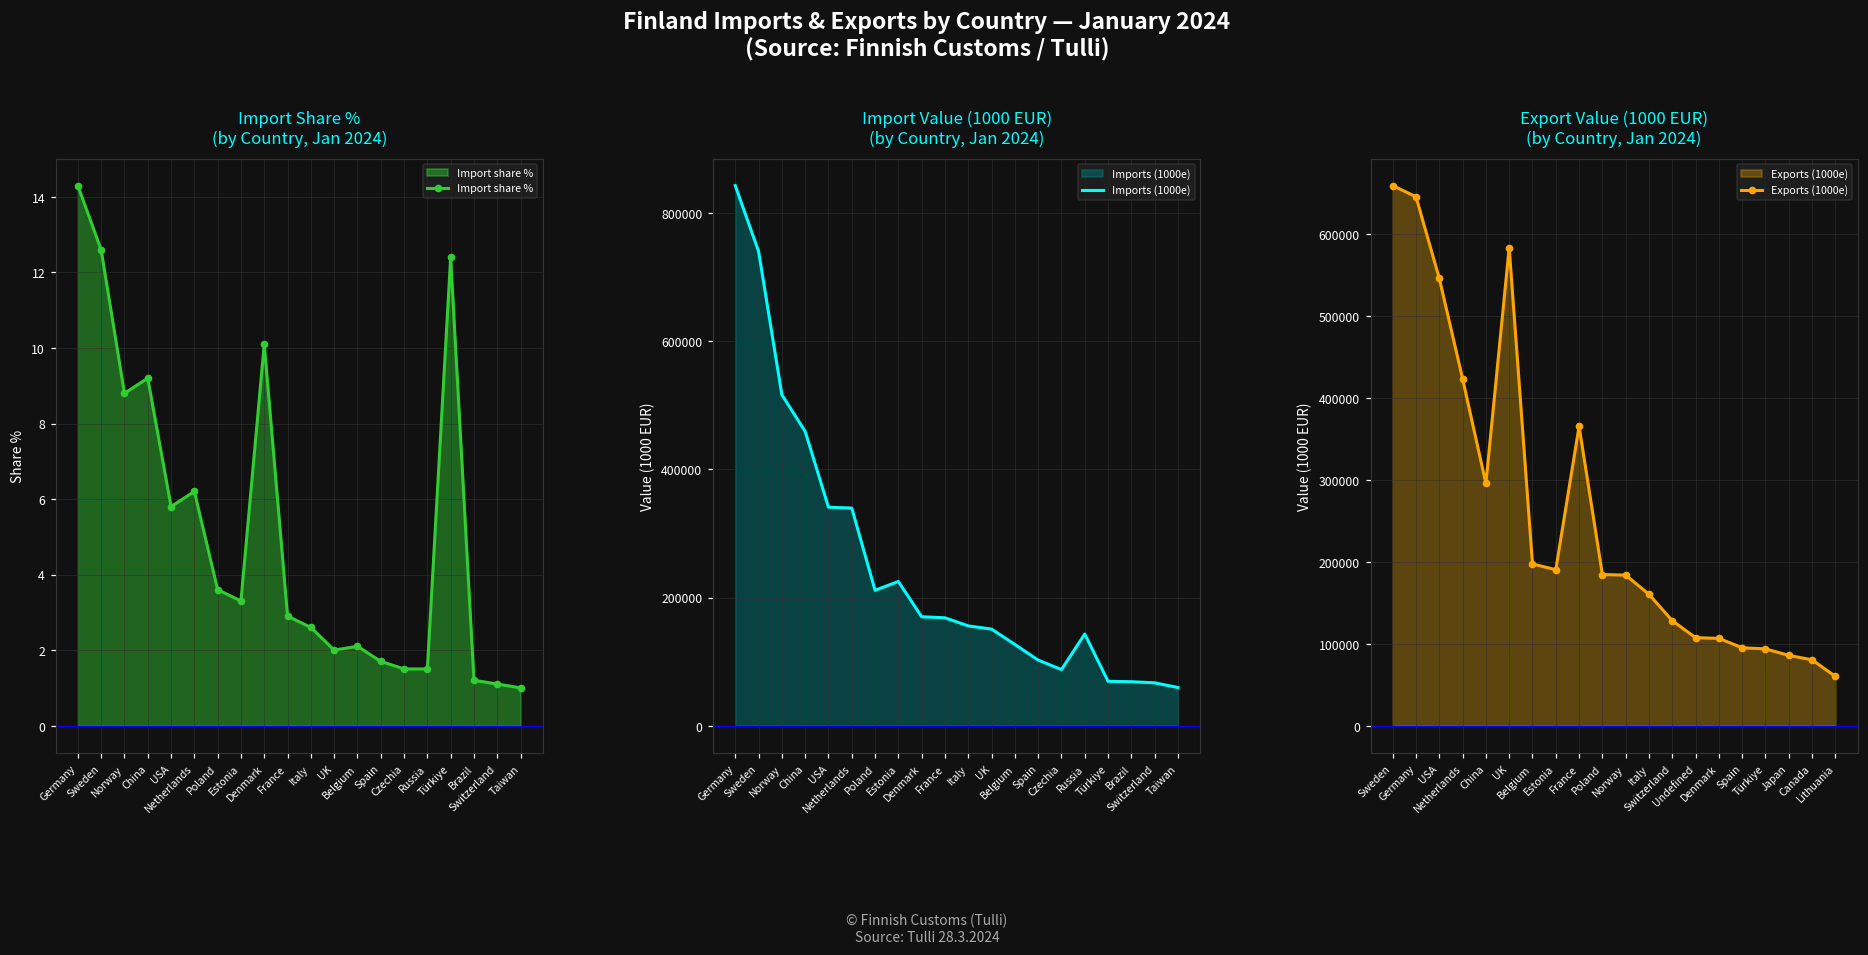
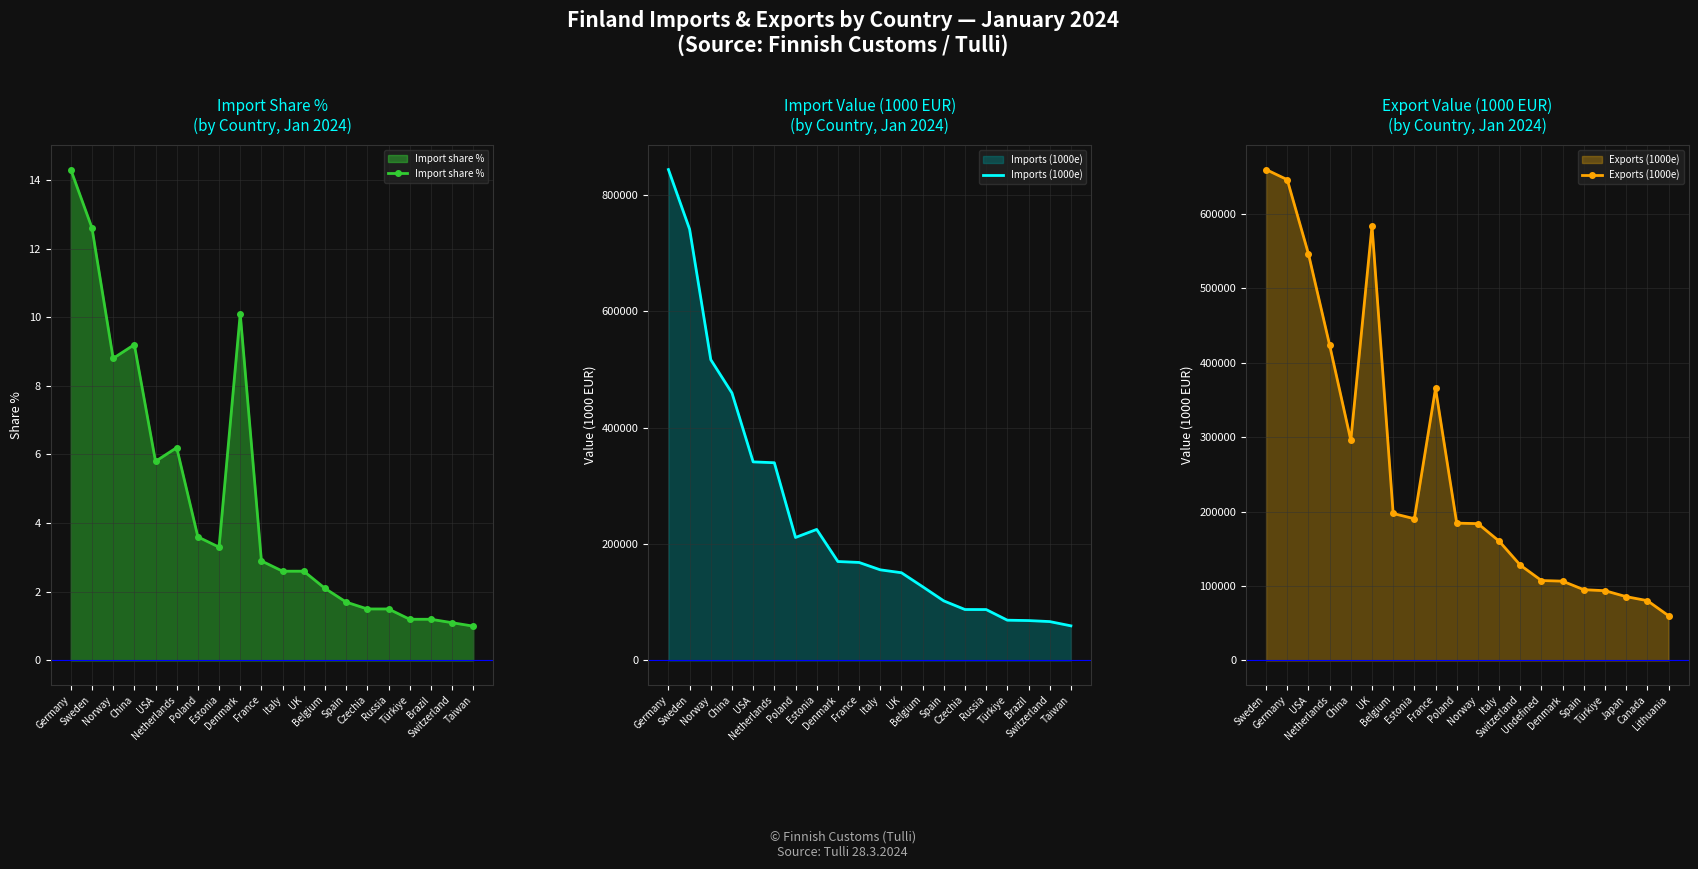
Import Share % (by Country, Jan 2024), UK: 2.0 -> 2.6
Import Share % (by Country, Jan 2024), Türkiye: 12.4 -> 1.2
Import Value (1000 EUR) (by Country, Jan 2024), Russia: 140000 -> 90000
